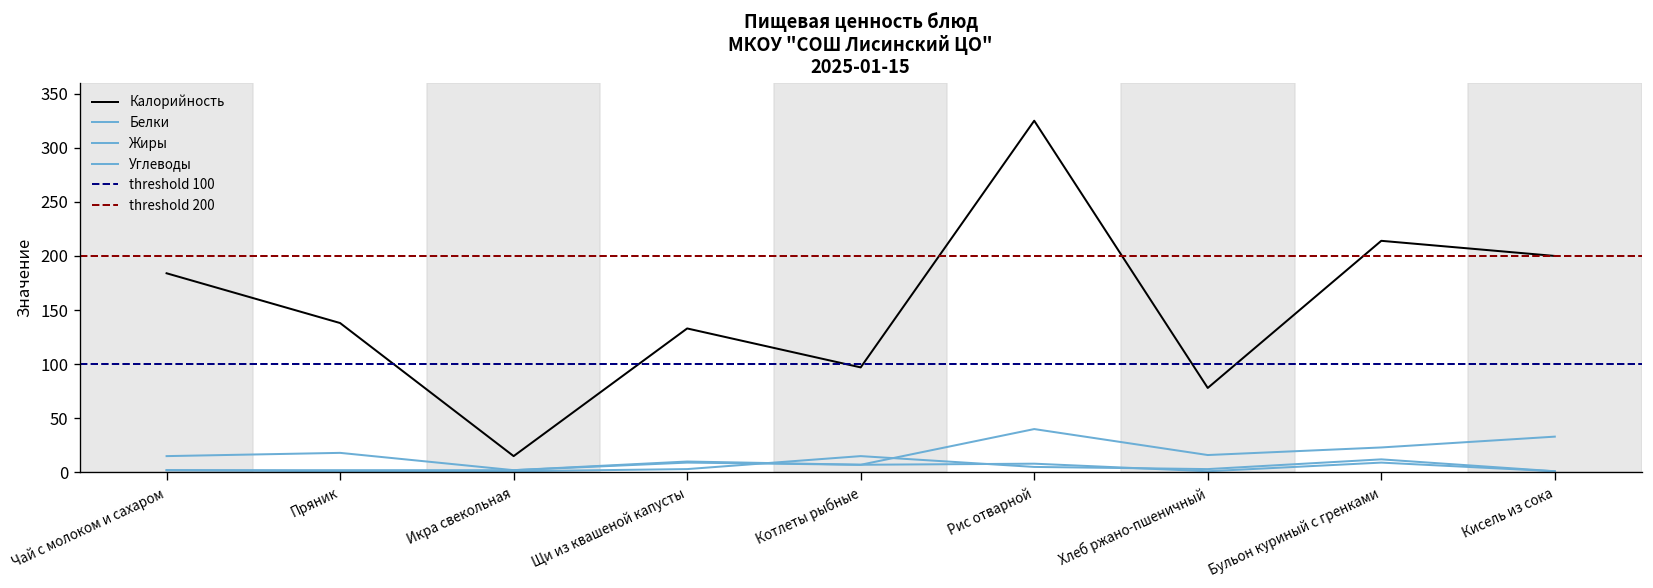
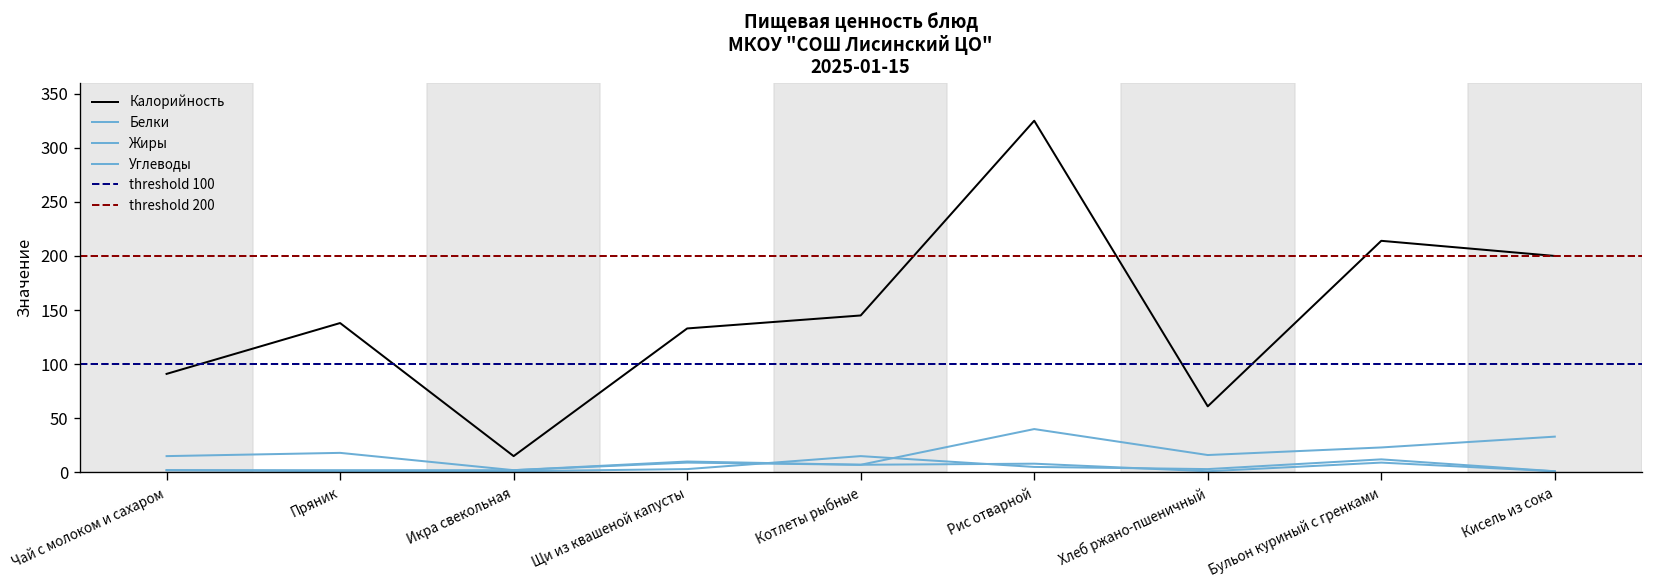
Калорийность, Чай с молоком и сахаром: 180 -> 90
Калорийность, Котлеты рыбные: 100 -> 150
Калорийность, Хлеб ржано-пшеничный: 80 -> 60
